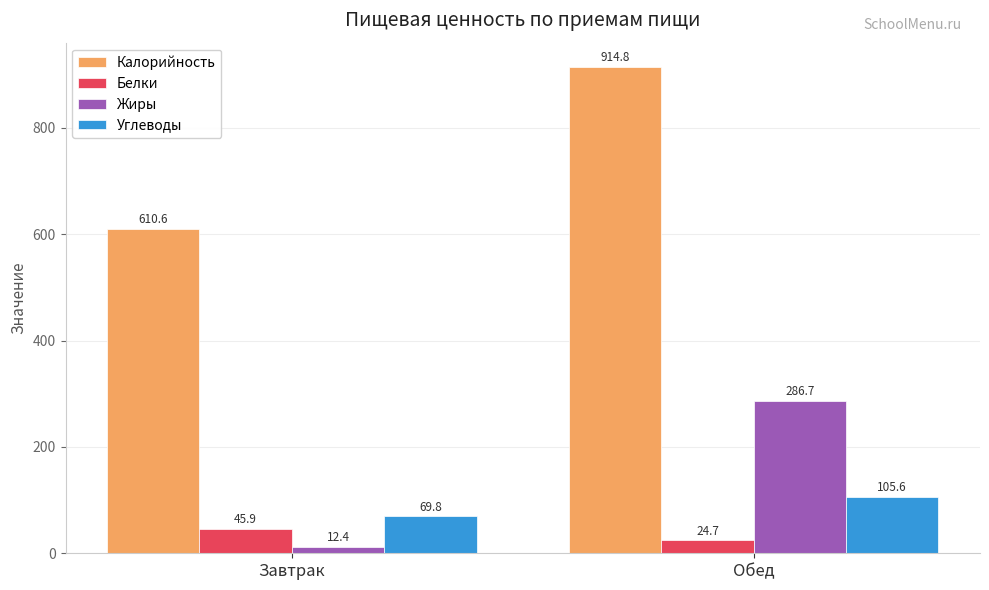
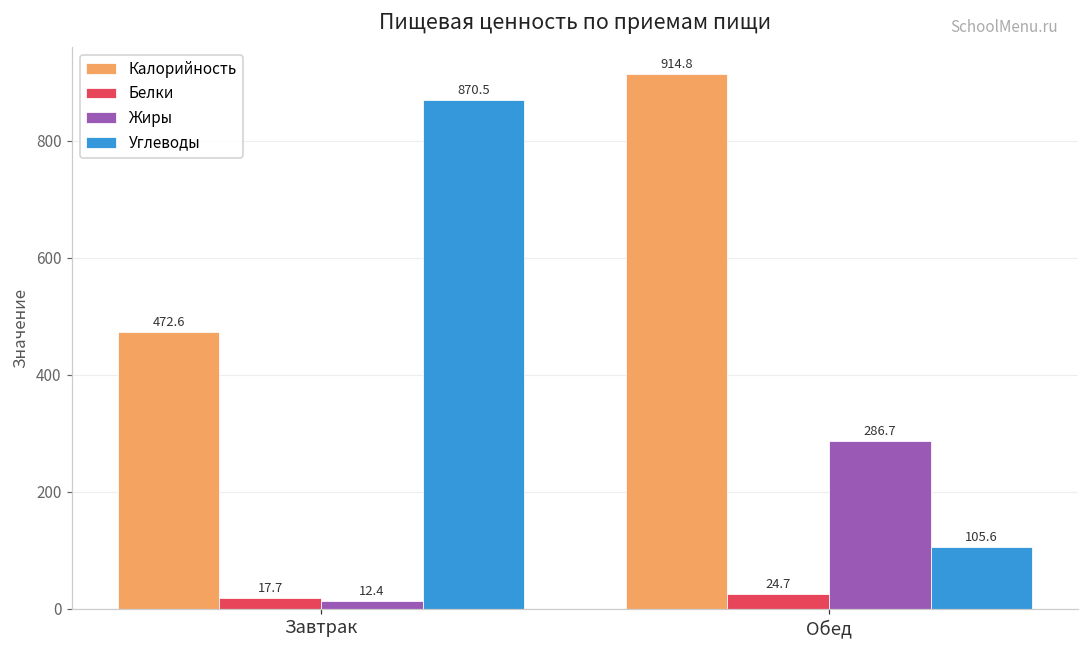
Калорийность, Завтрак: 610.6 -> 472.6
Белки, Завтрак: 45.9 -> 17.7
Углеводы, Завтрак: 69.8 -> 870.5
